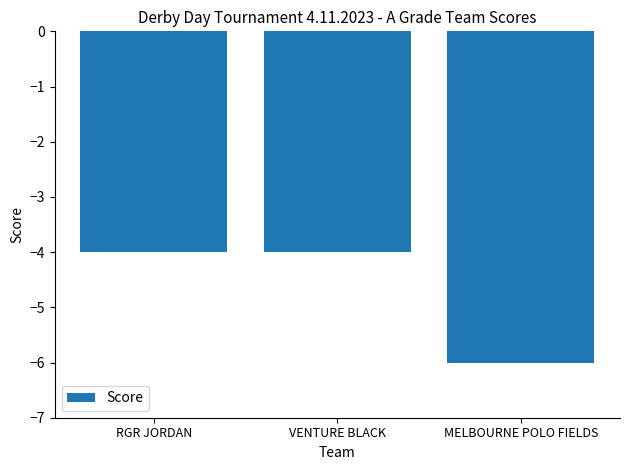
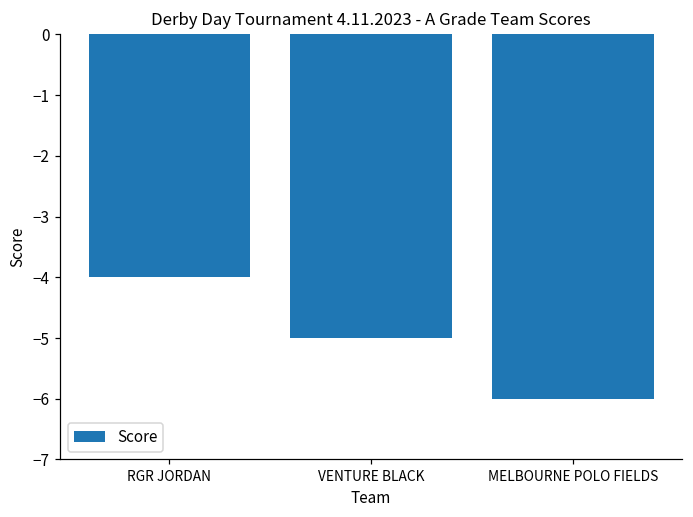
VENTURE BLACK: -4 -> -5
